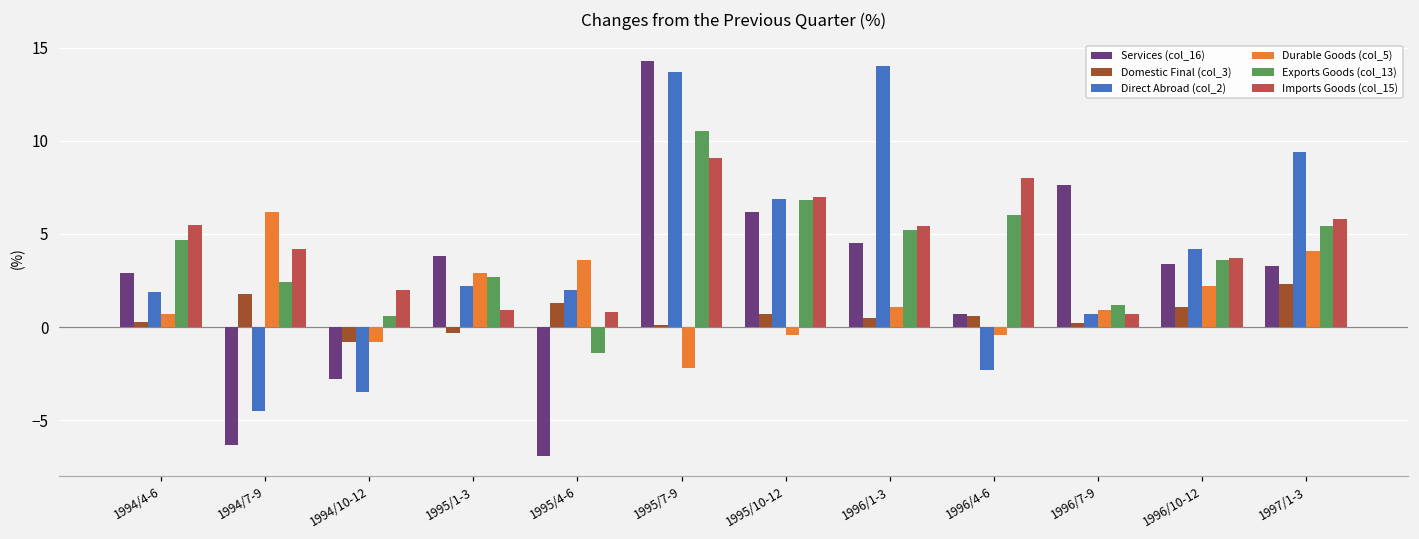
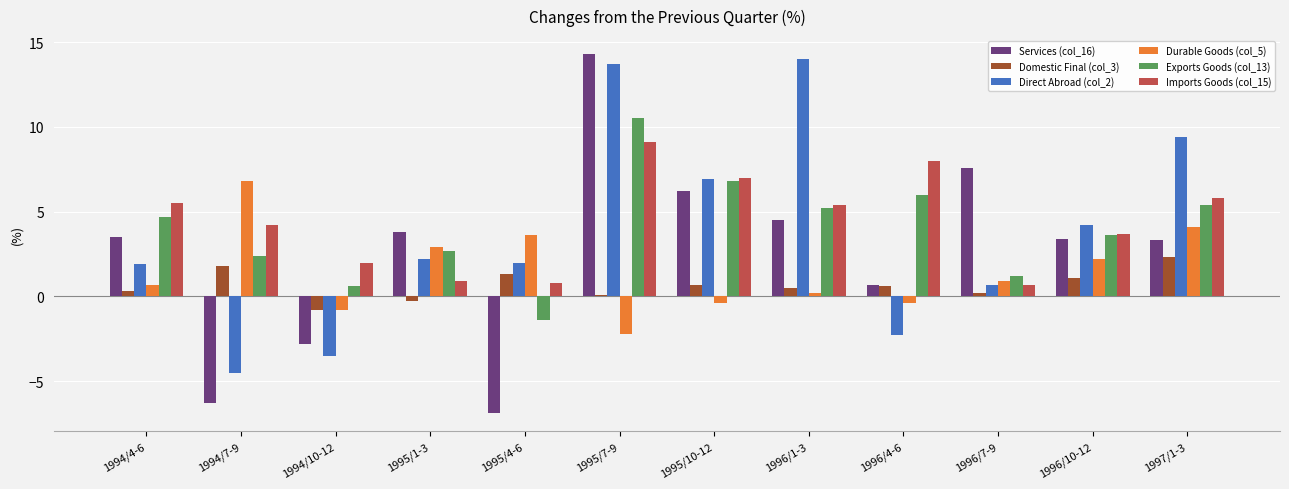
Services (col_16), 1994/4-6: 2.9 -> 3.5
Durable Goods (col_5), 1994/7-9: 6.2 -> 6.8
Durable Goods (col_5), 1996/1-3: 1.1 -> 0.2
